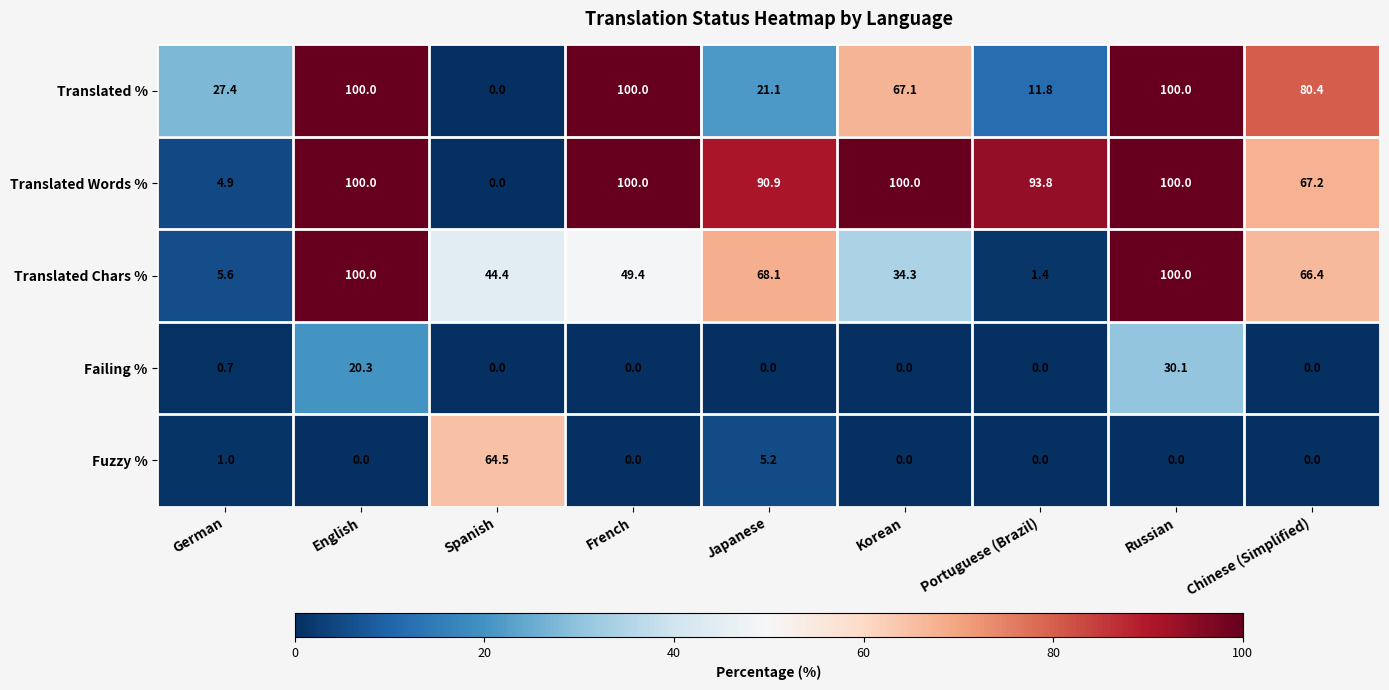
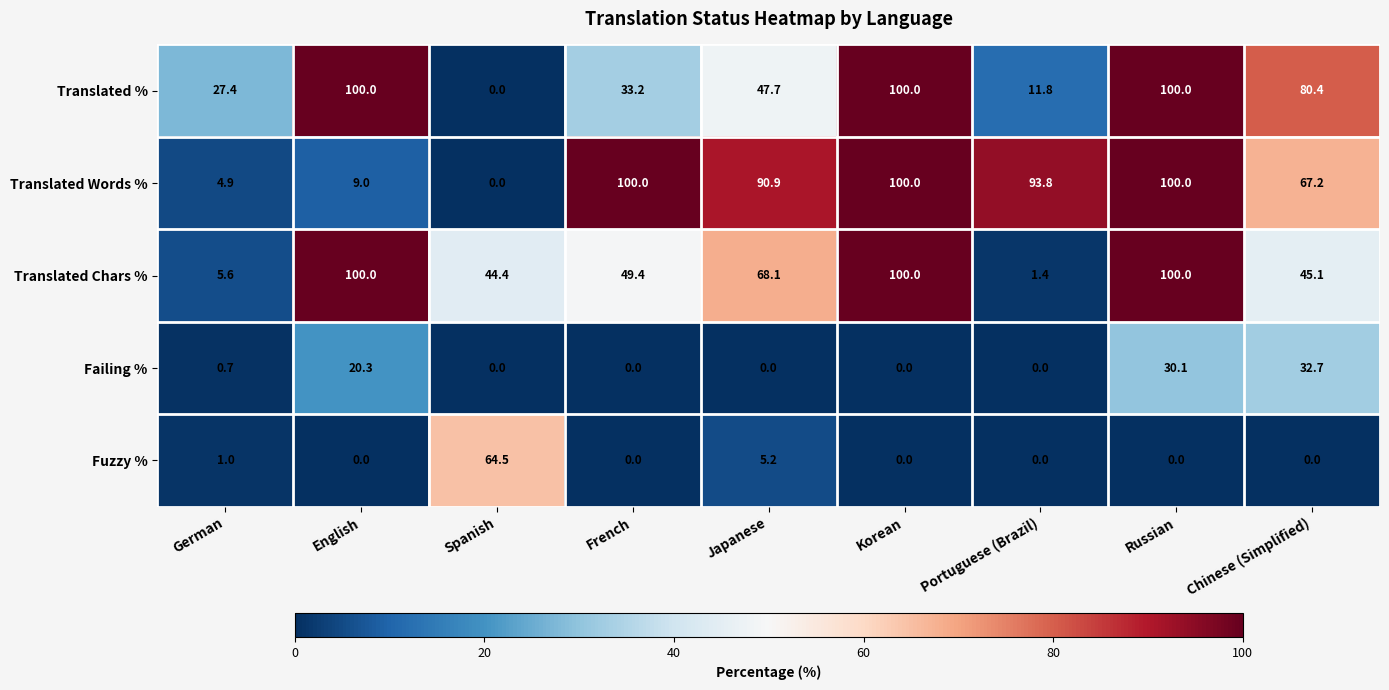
Translated %, French: 100.0 -> 33.2
Translated %, Japanese: 21.1 -> 47.7
Translated %, Korean: 67.1 -> 100.0
Translated Words %, English: 100.0 -> 9.0
Translated Chars %, Korean: 34.3 -> 100.0
Translated Chars %, Chinese (Simplified): 66.4 -> 45.1
Failing %, Chinese (Simplified): 0.0 -> 32.7
